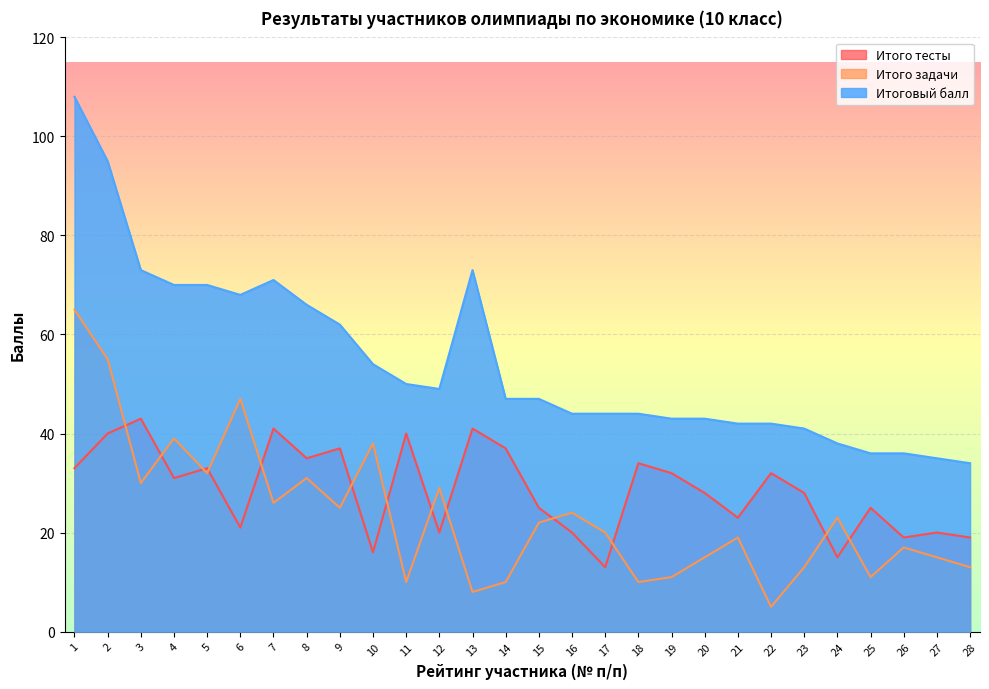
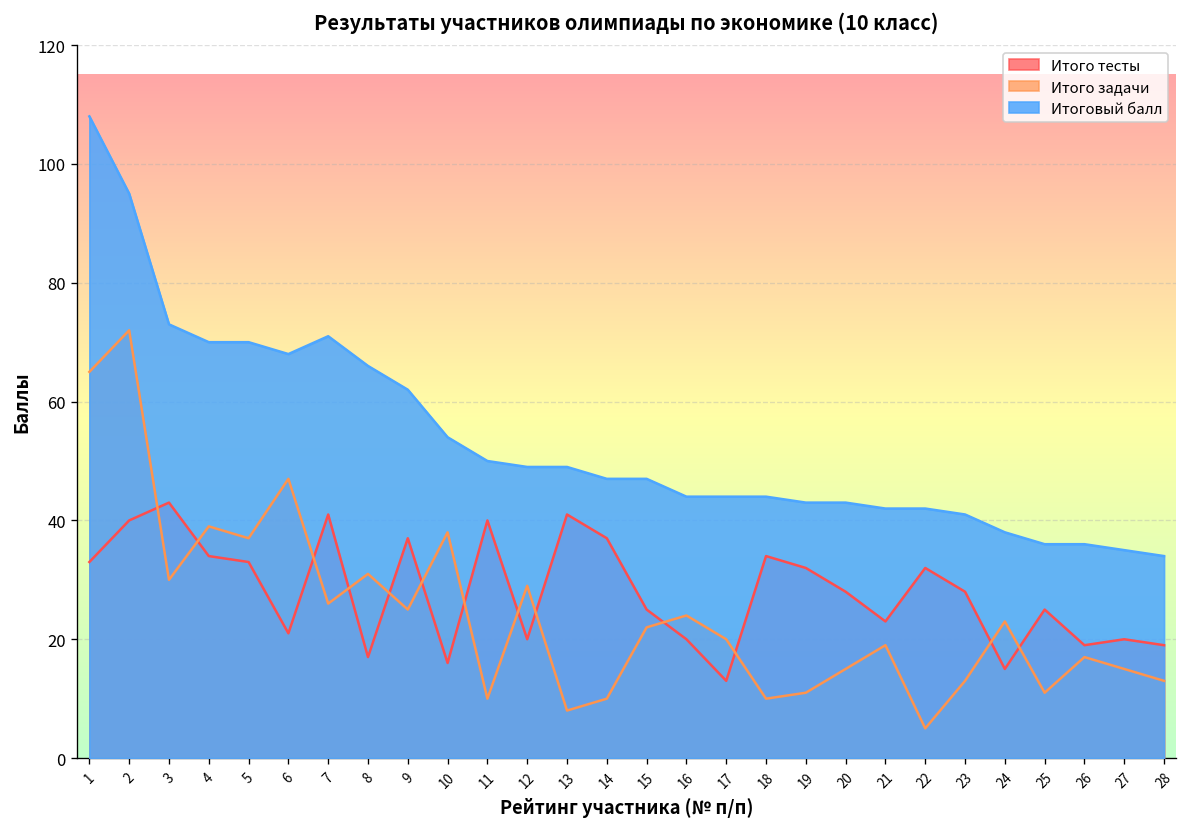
Итого задачи, 2: 55 -> 72
Итого тесты, 4: 31 -> 34
Итого задачи, 5: 32 -> 37
Итого тесты, 8: 35 -> 17
Итоговый балл, 13: 73 -> 49
